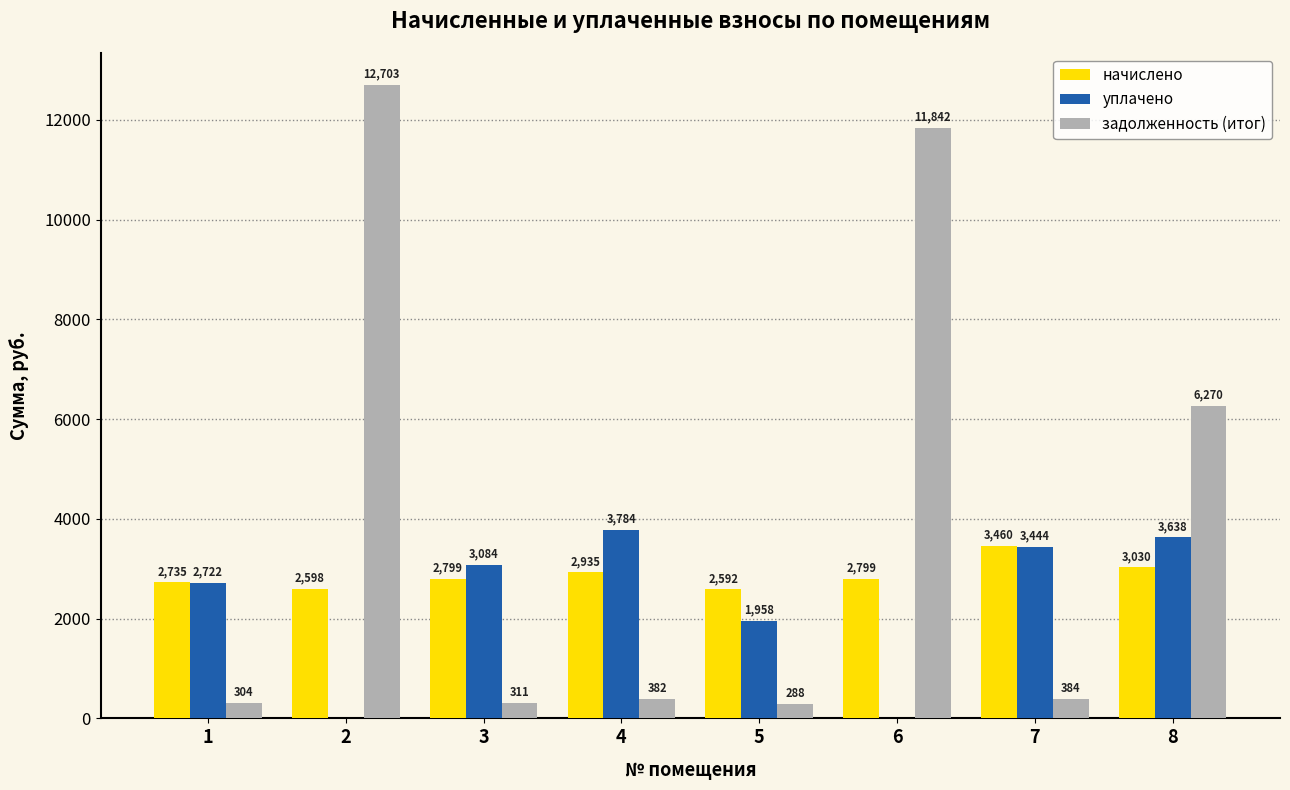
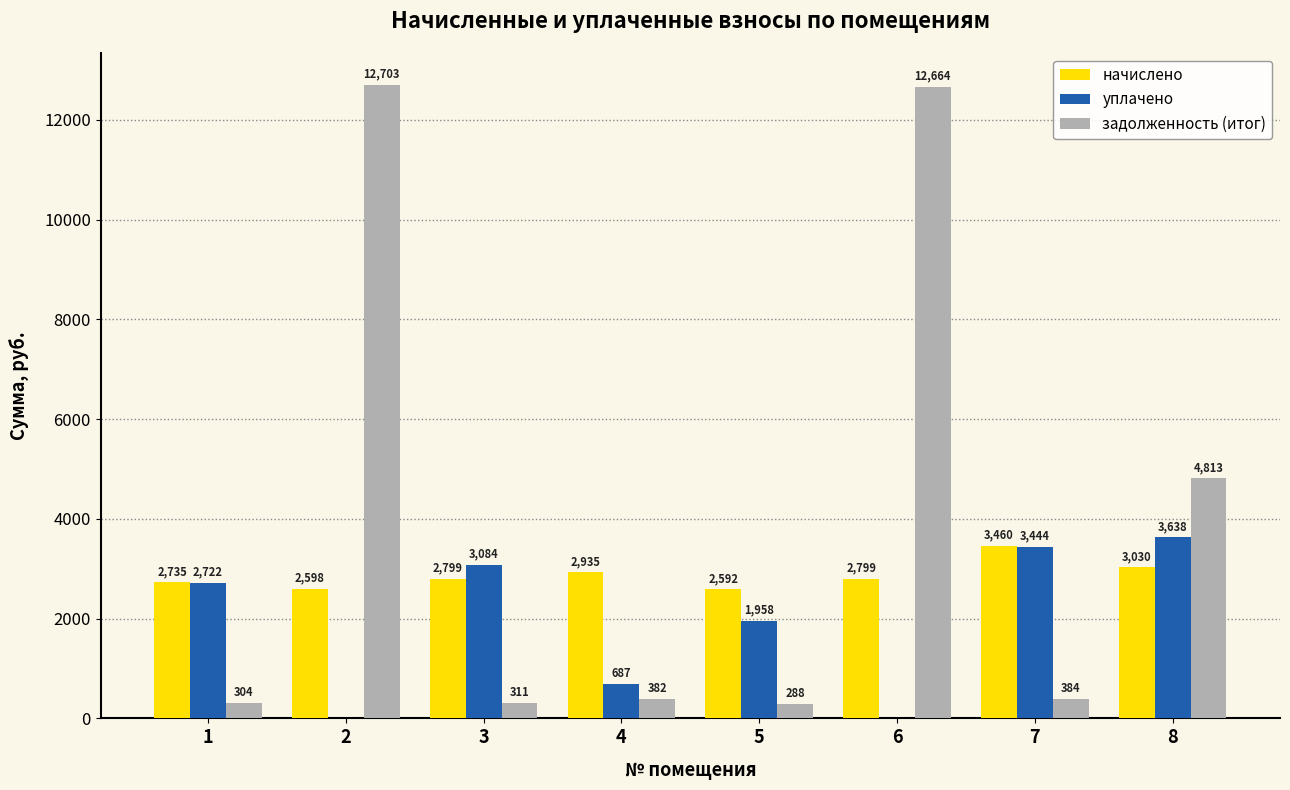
уплачено, 4: 3,784 -> 687
задолженность (итог), 6: 11,842 -> 12,664
задолженность (итог), 8: 6,270 -> 4,813
